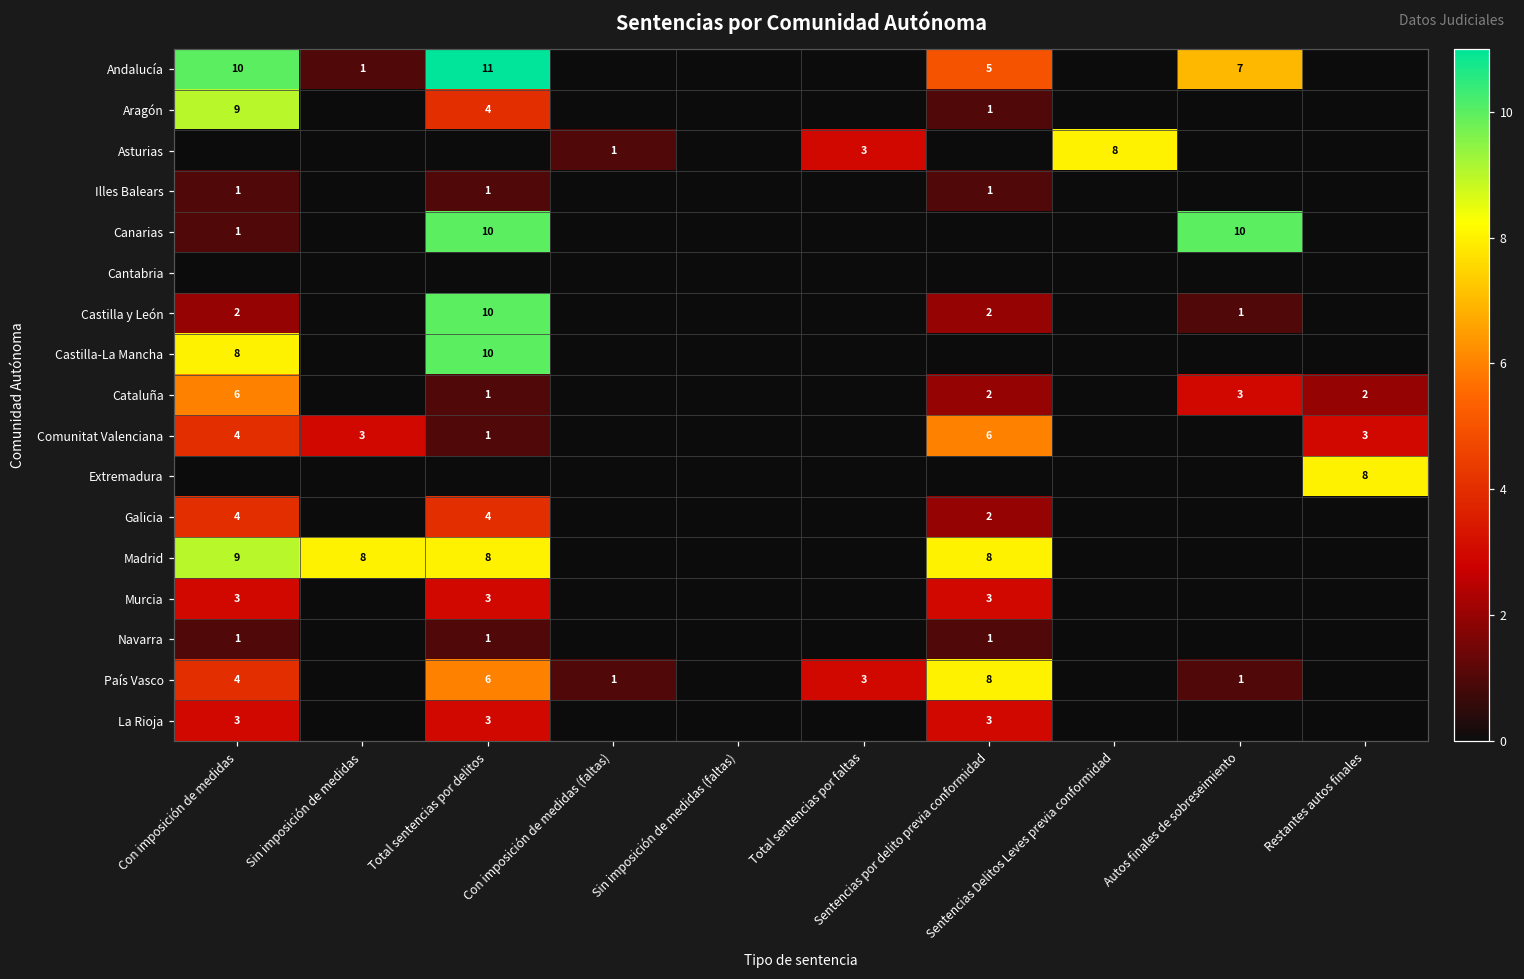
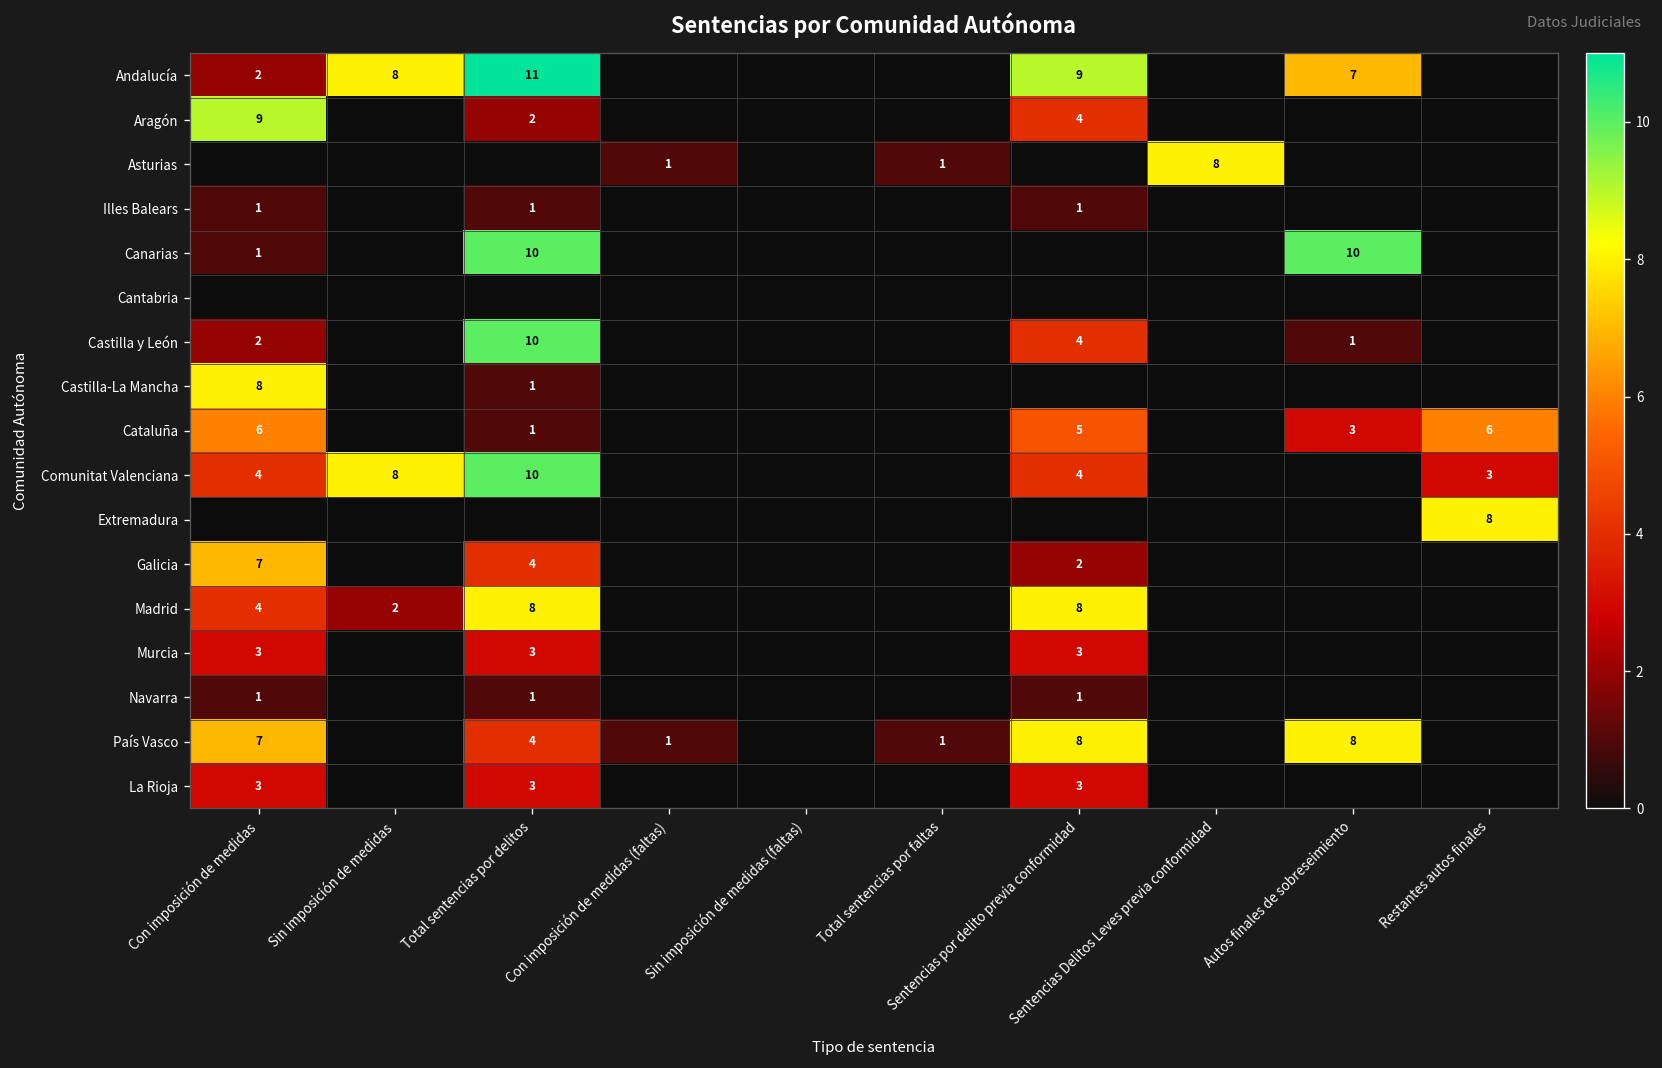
Andalucía, Con imposición de medidas: 10 -> 2
Andalucía, Sin imposición de medidas: 1 -> 8
Andalucía, Sentencias por delito previa conformidad: 5 -> 9
Aragón, Total sentencias por delitos: 4 -> 2
Aragón, Sentencias por delito previa conformidad: 1 -> 4
Asturias, Total sentencias por faltas: 3 -> 1
Castilla y León, Sentencias por delito previa conformidad: 2 -> 4
Castilla-La Mancha, Total sentencias por delitos: 10 -> 1
Cataluña, Sentencias por delito previa conformidad: 2 -> 5
Cataluña, Restantes autos finales: 2 -> 6
Comunitat Valenciana, Sin imposición de medidas: 3 -> 8
Comunitat Valenciana, Total sentencias por delitos: 1 -> 10
Comunitat Valenciana, Sentencias por delito previa conformidad: 6 -> 4
Galicia, Con imposición de medidas: 4 -> 7
Madrid, Con imposición de medidas: 9 -> 4
Madrid, Sin imposición de medidas: 8 -> 2
País Vasco, Con imposición de medidas: 4 -> 7
País Vasco, Total sentencias por delitos: 6 -> 4
País Vasco, Total sentencias por faltas: 3 -> 1
País Vasco, Autos finales de sobreseimiento: 1 -> 8
